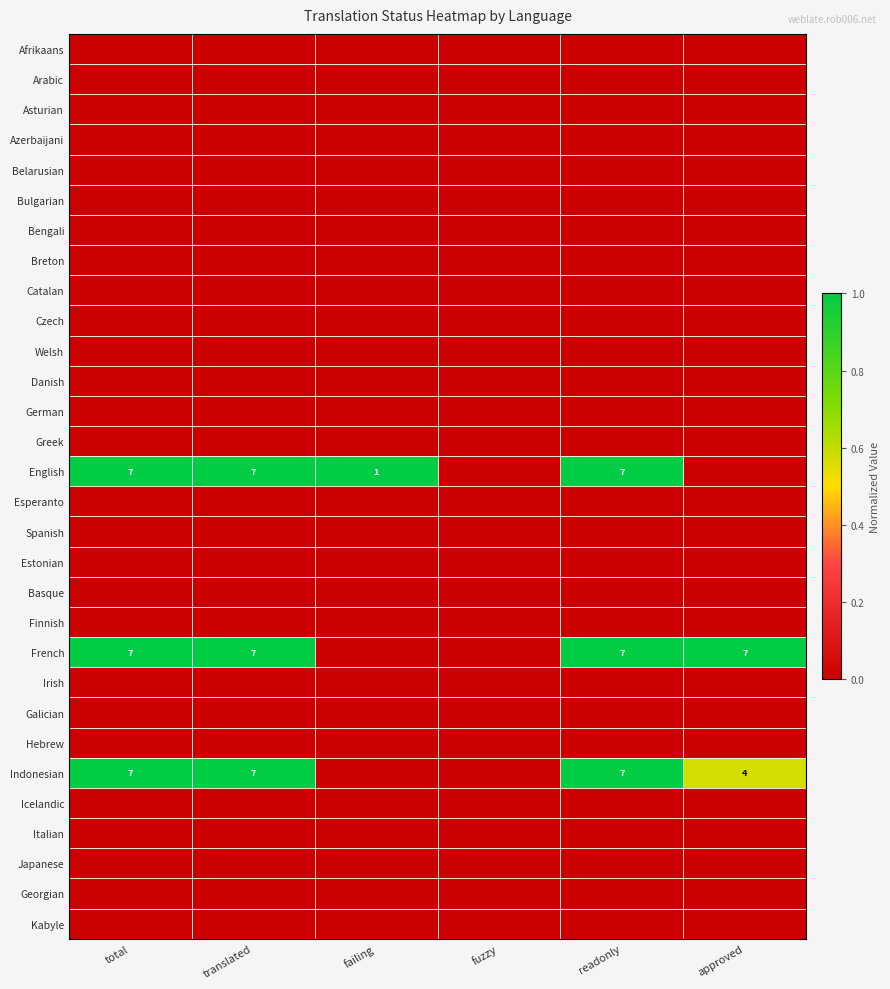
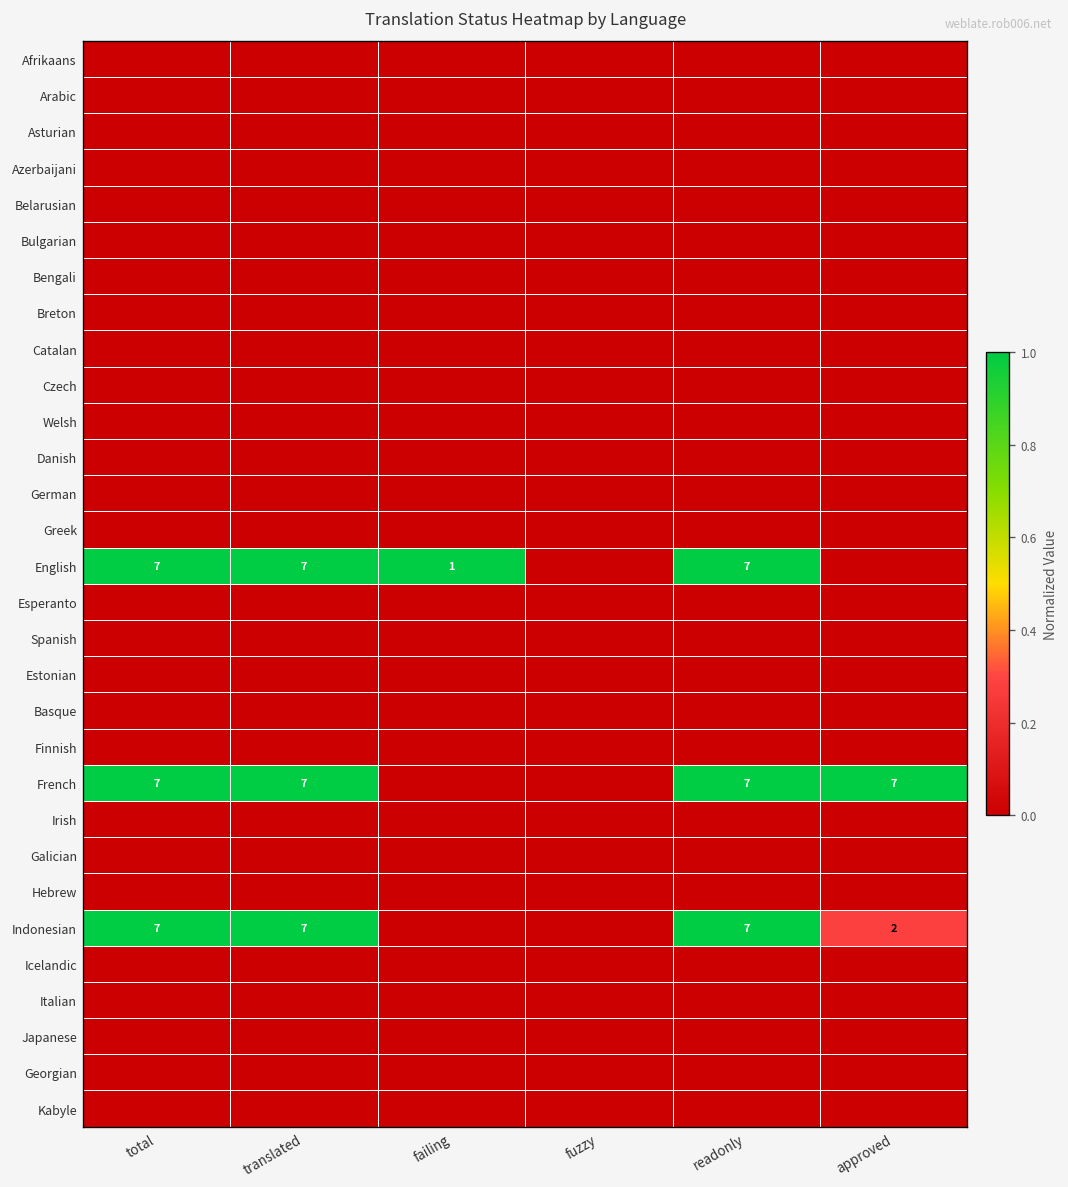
Indonesian, approved: 4 -> 2
